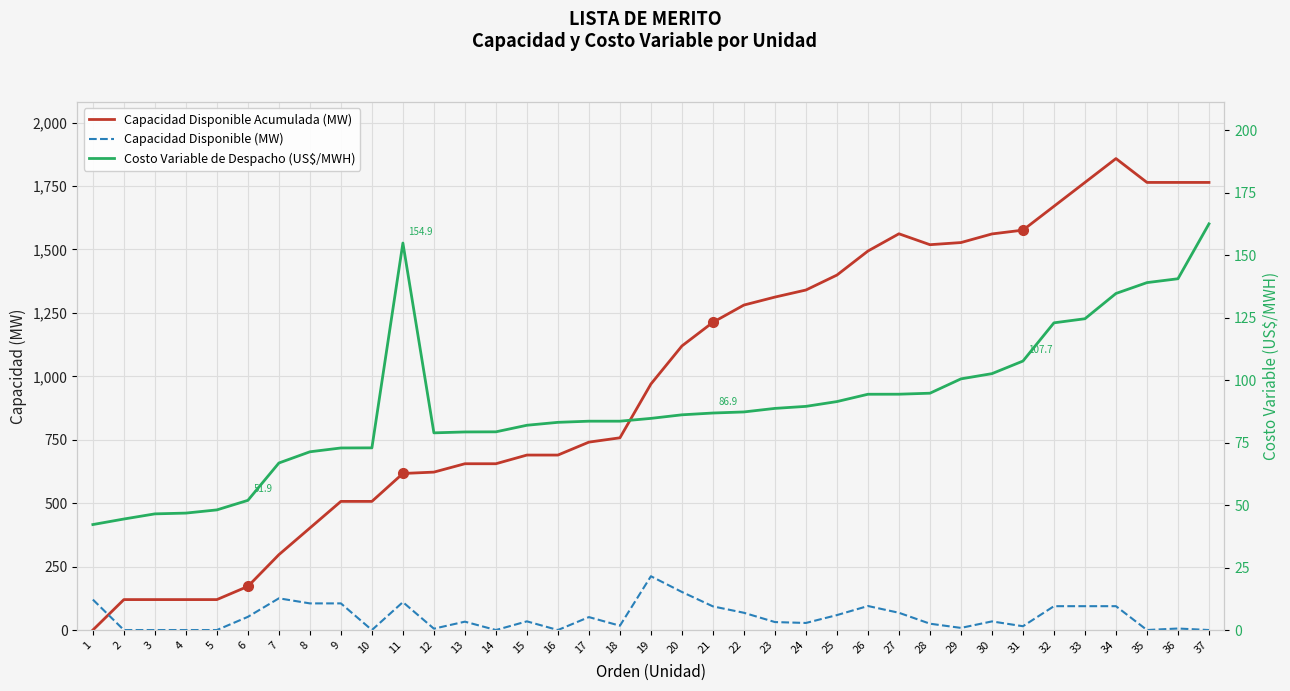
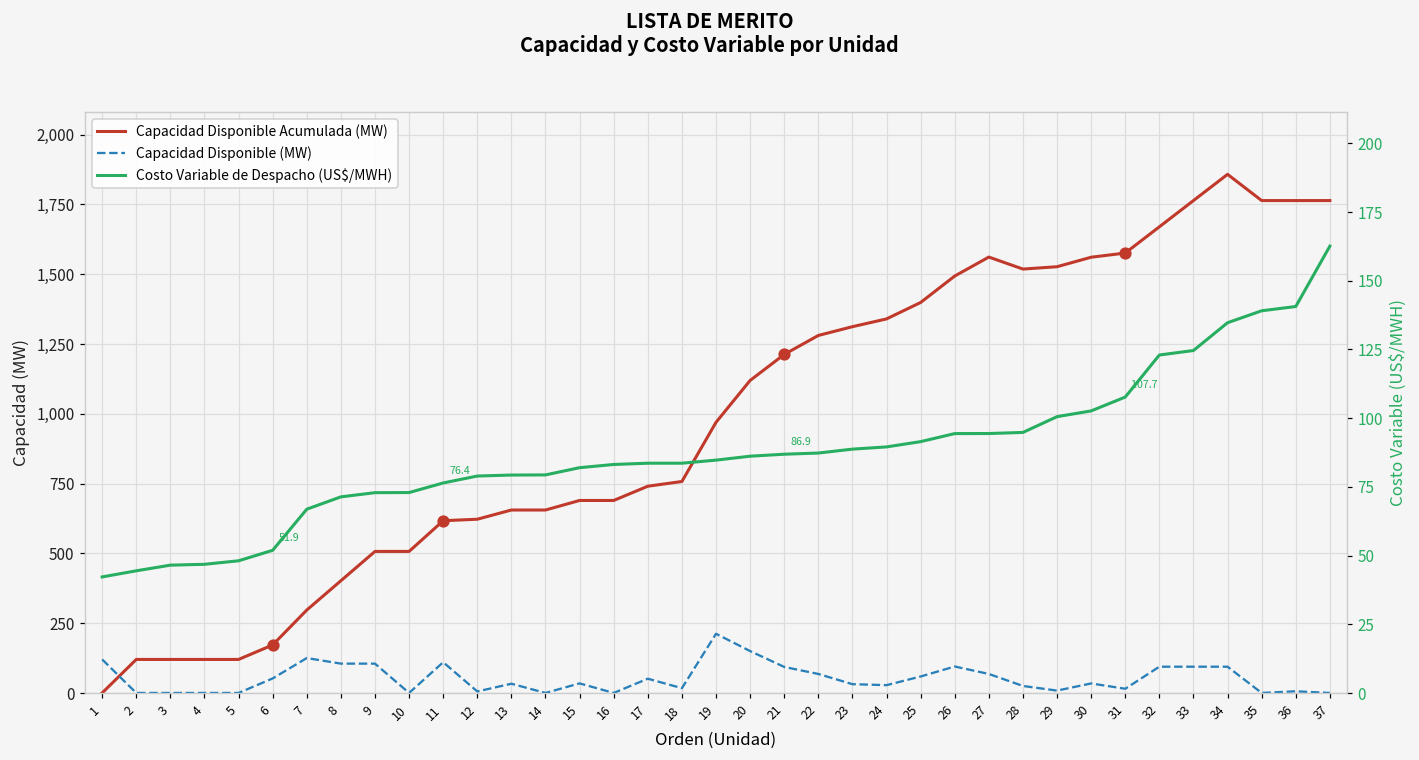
Costo Variable de Despacho (US$/MWH), 11: 154.9 -> 76.4
